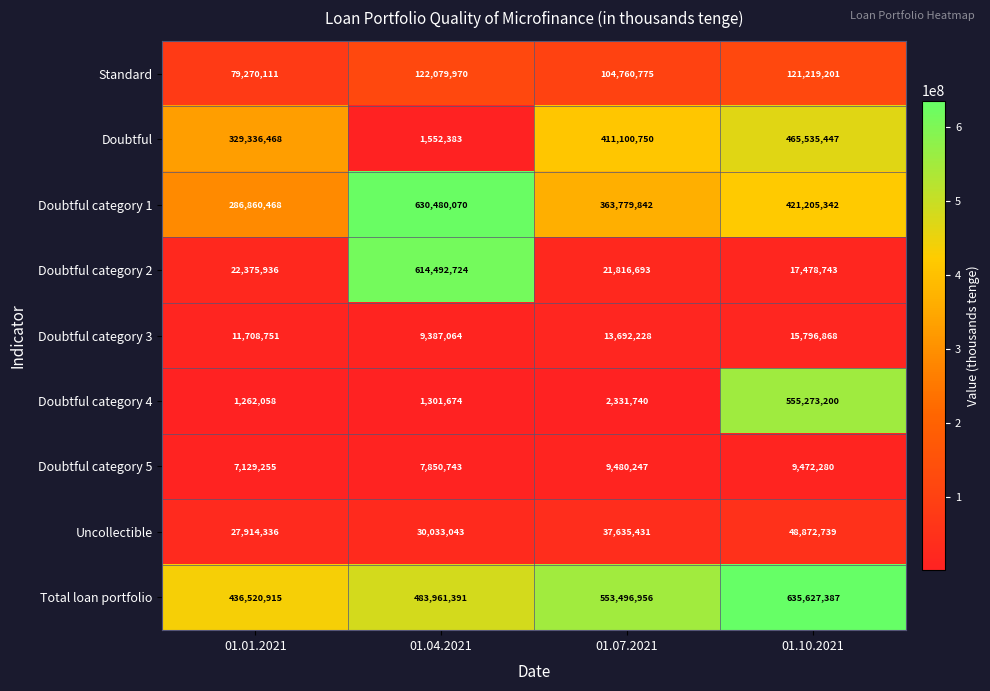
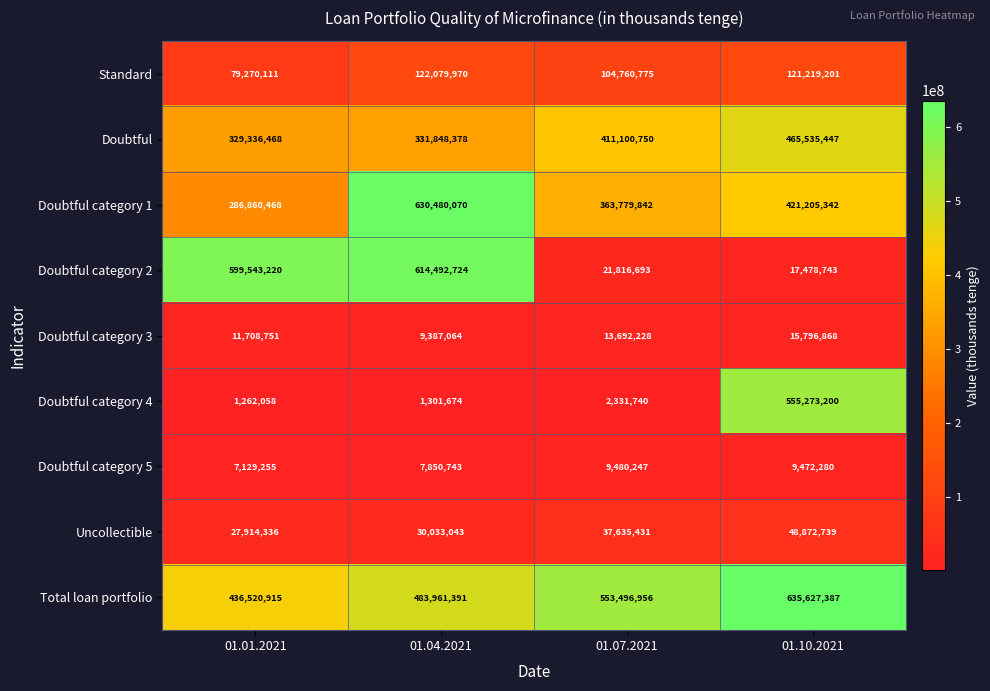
Doubtful, 01.04.2021: 1,552,383 -> 331,848,378
Doubtful category 2, 01.01.2021: 22,375,936 -> 599,543,220
